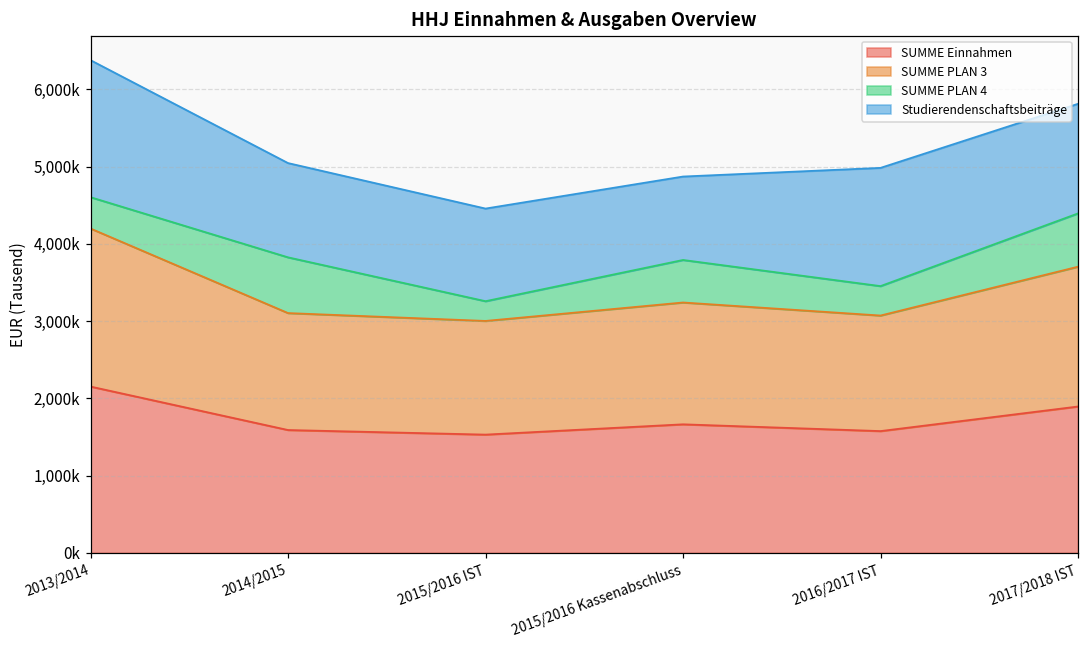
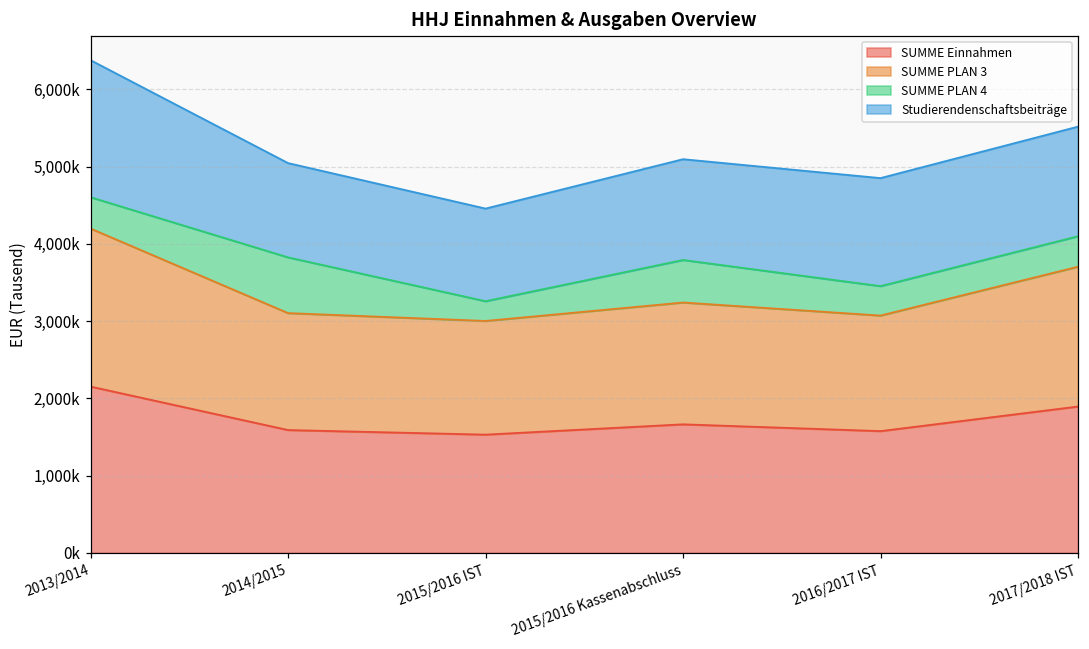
Studierendenschaftsbeiträge, 2015/2016 Kassenabschluss: 1,100,000 -> 1,300,000
Studierendenschaftsbeiträge, 2016/2017 IST: 1,500,000 -> 1,400,000
SUMME PLAN 4, 2017/2018 IST: 700,000 -> 400,000
